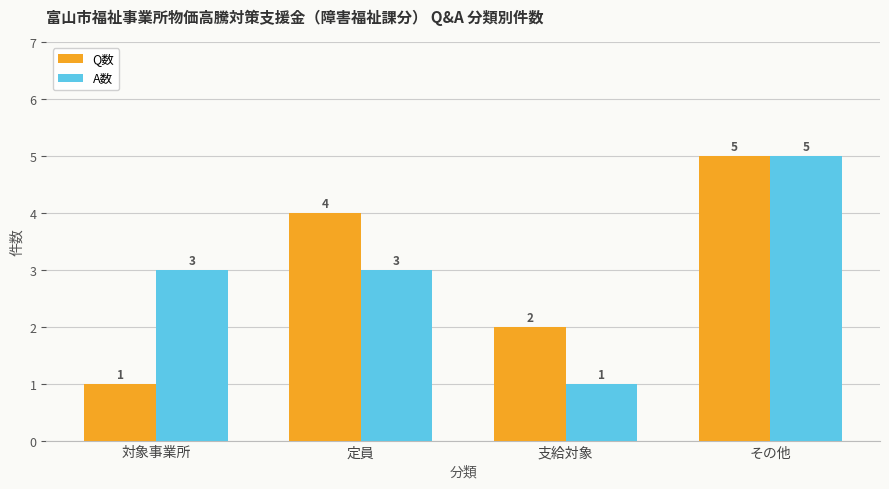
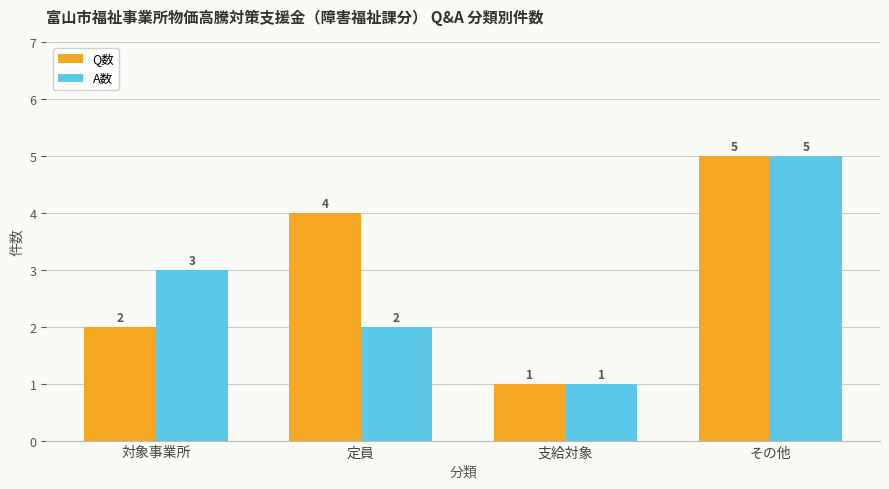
Q数, 対象事業所: 1 -> 2
A数, 定員: 3 -> 2
Q数, 支給対象: 2 -> 1
